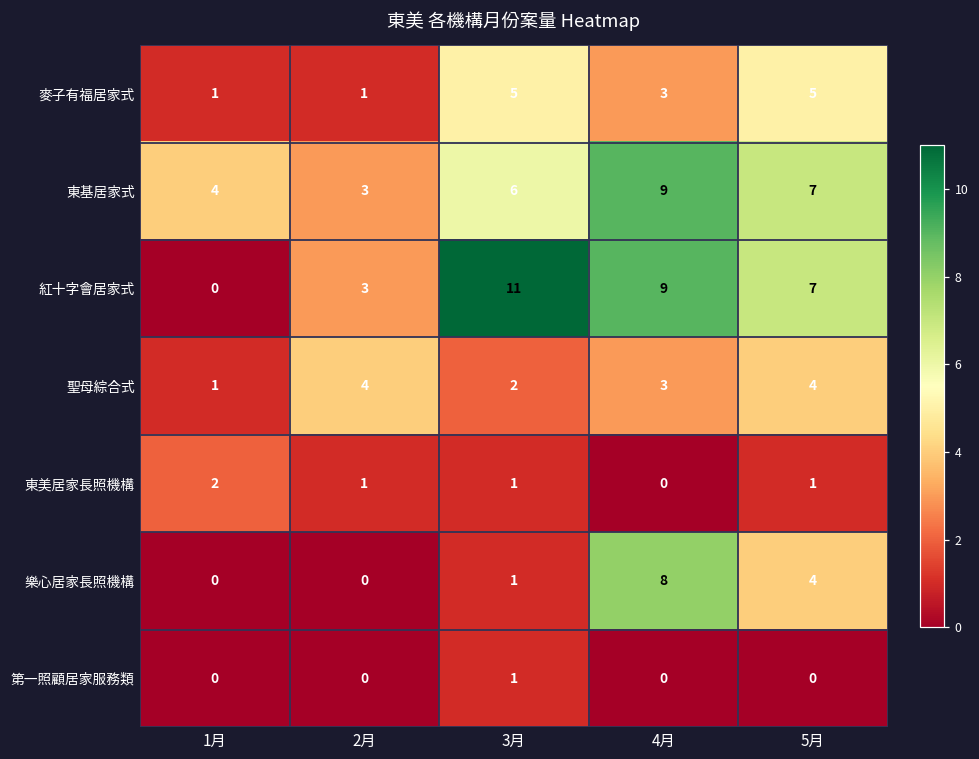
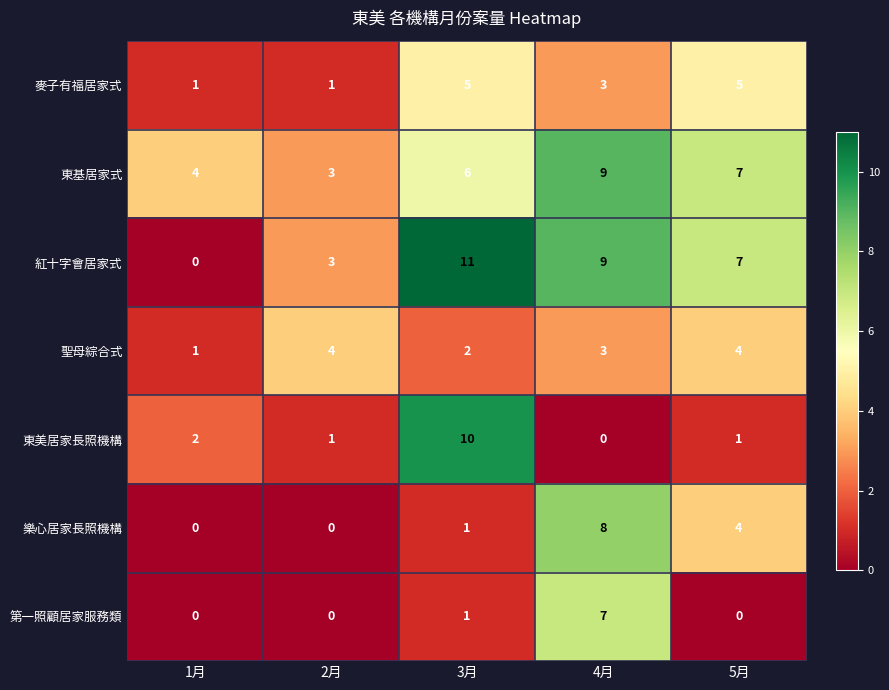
東美居家長照機構, 3月: 1 -> 10
第一照顧居家服務類, 4月: 0 -> 7
